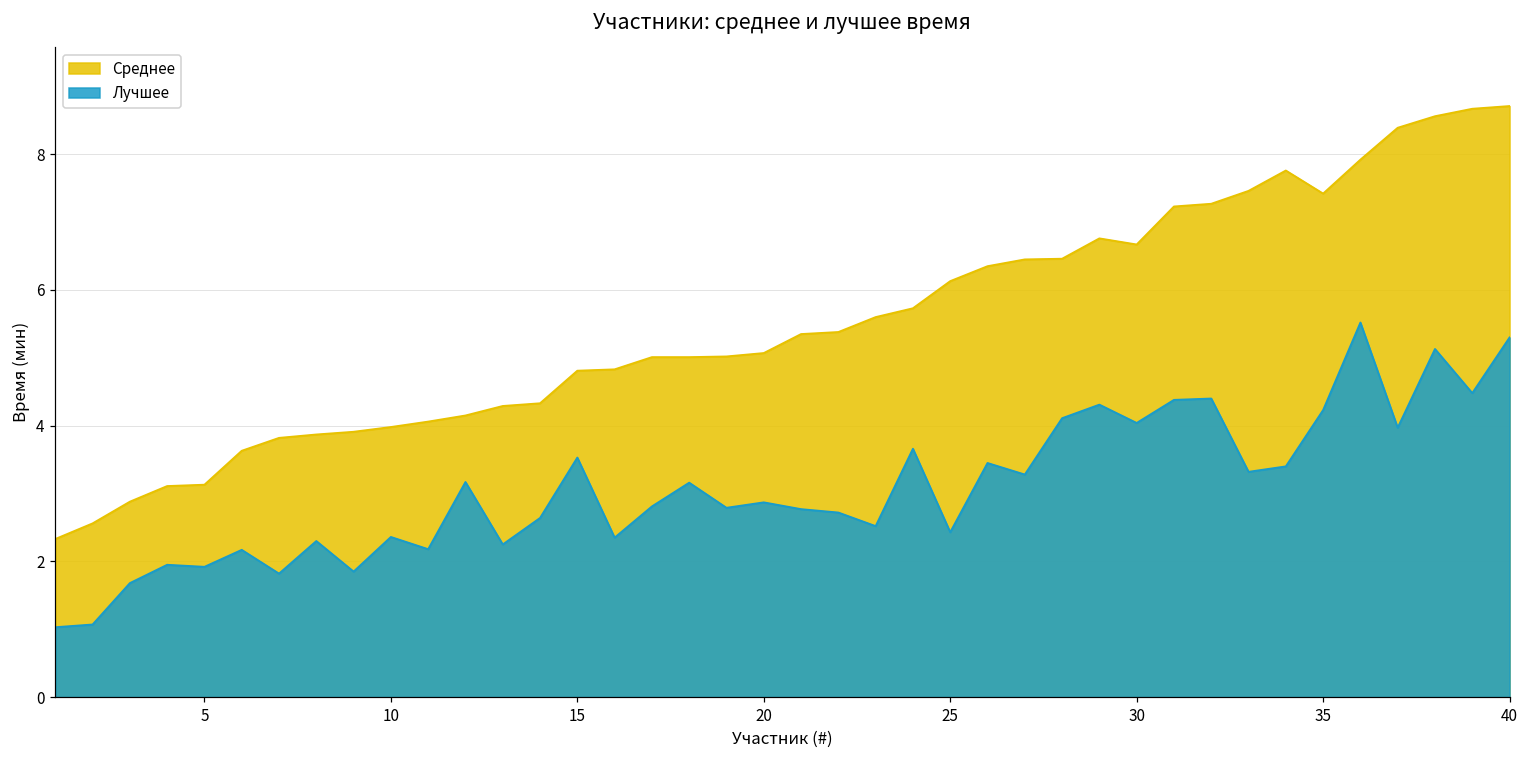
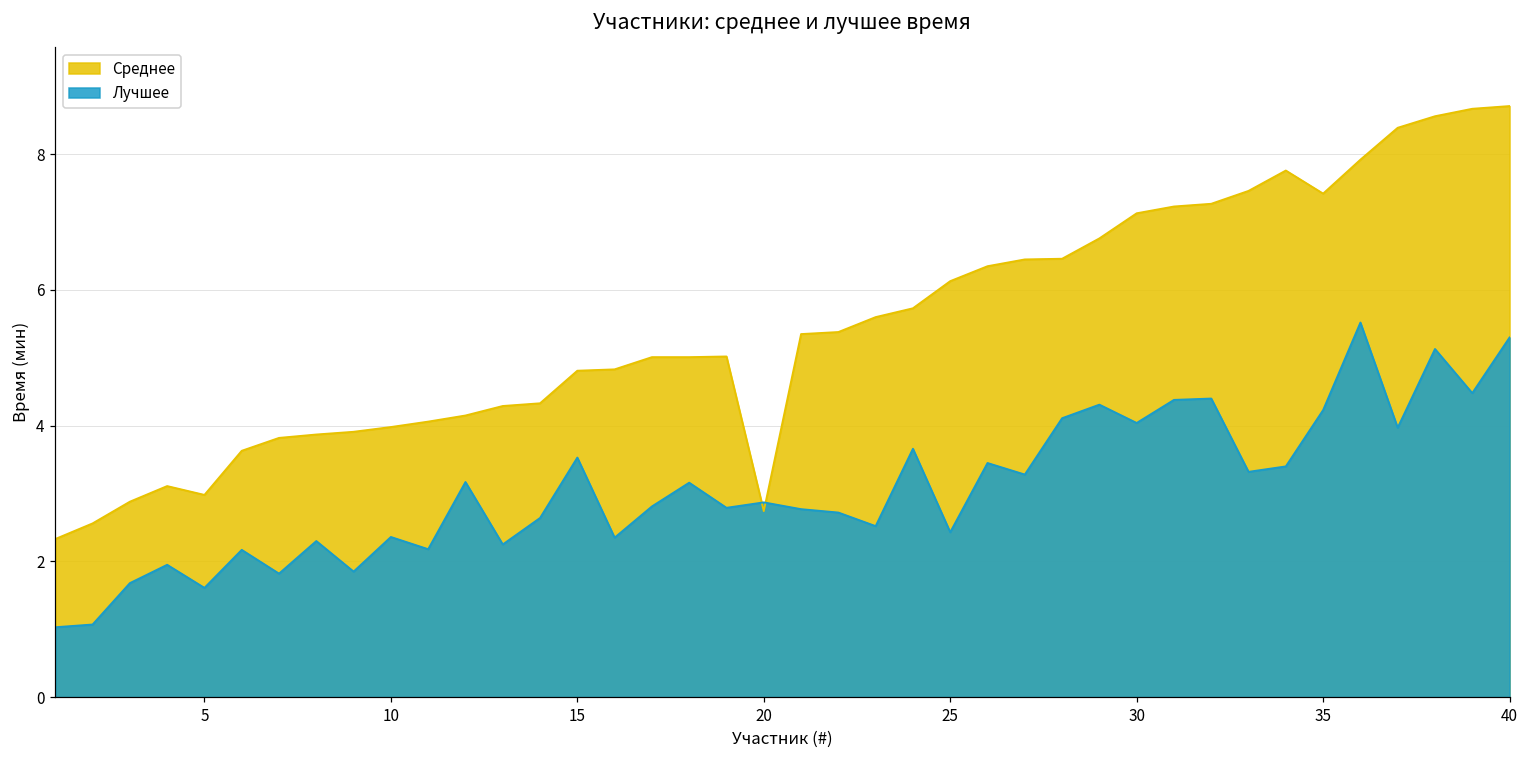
Среднее, 5: 3.1 -> 3.0
Лучшее, 5: 1.9 -> 1.6
Среднее, 20: 5.1 -> 2.7
Среднее, 30: 6.7 -> 7.1
